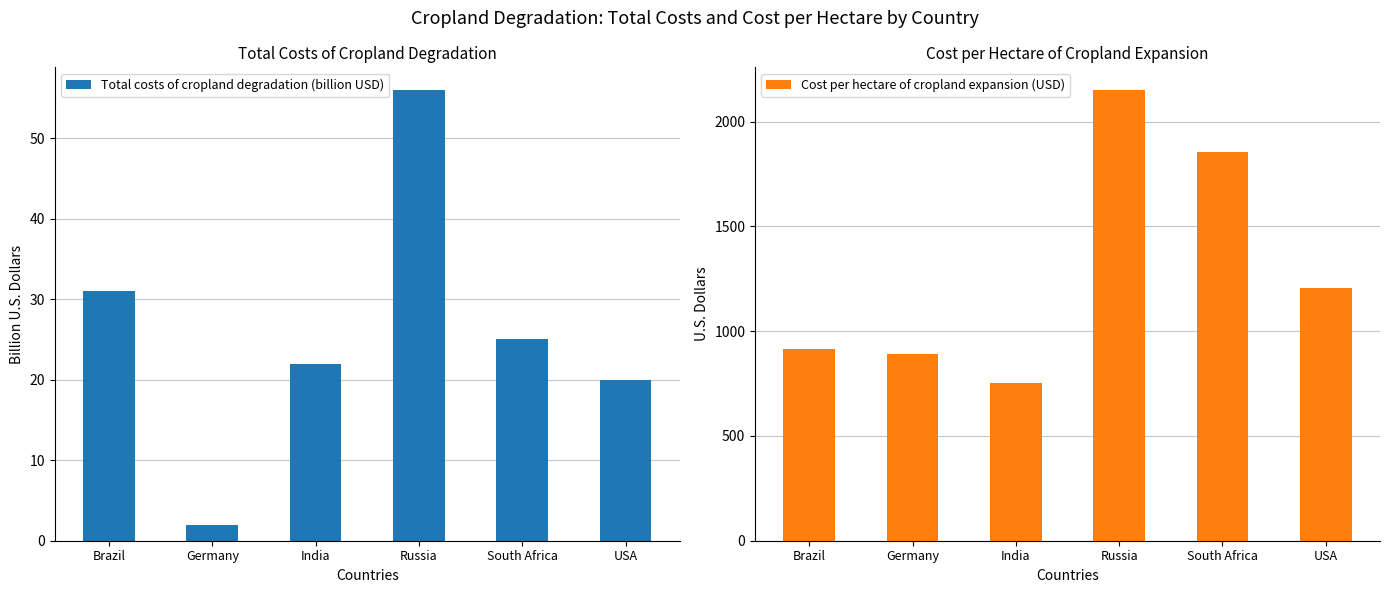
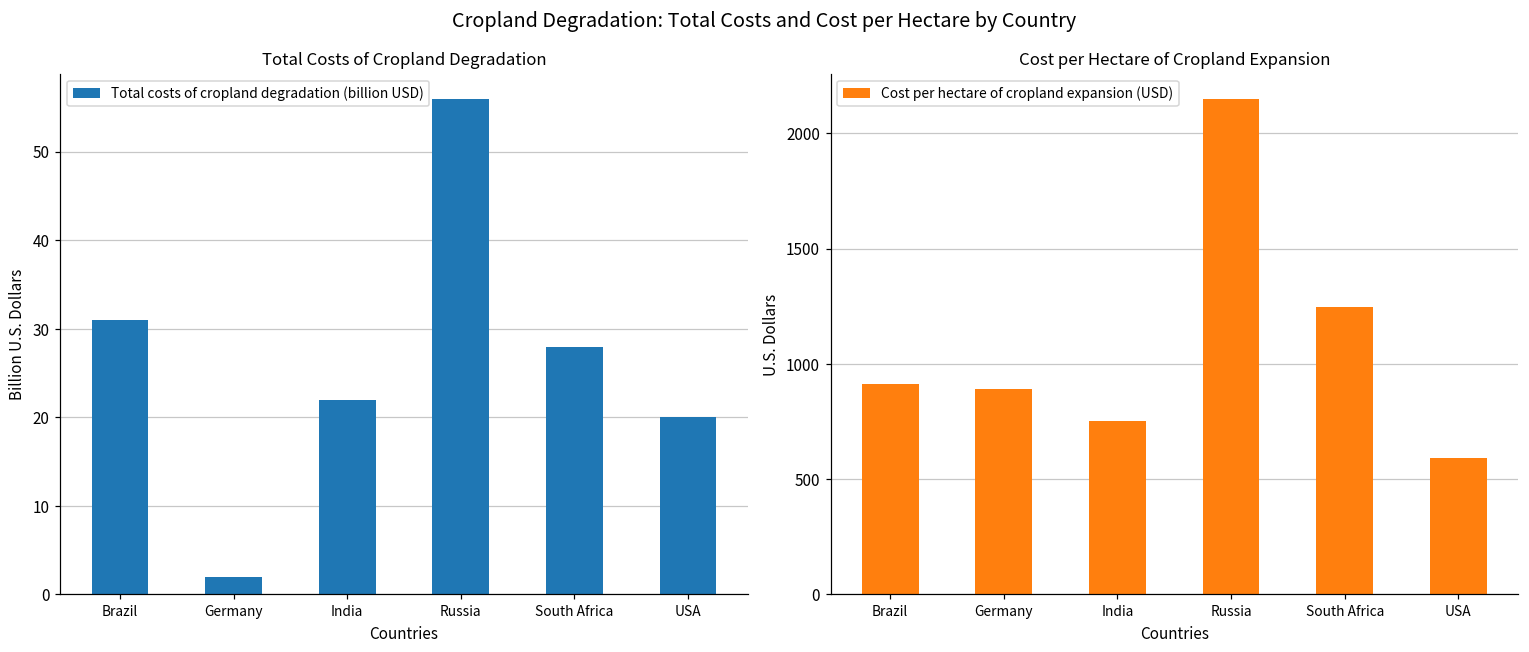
Total Costs of Cropland Degradation, South Africa: 25 -> 28
Cost per Hectare of Cropland Expansion, South Africa: 1850 -> 1250
Cost per Hectare of Cropland Expansion, USA: 1210 -> 590
